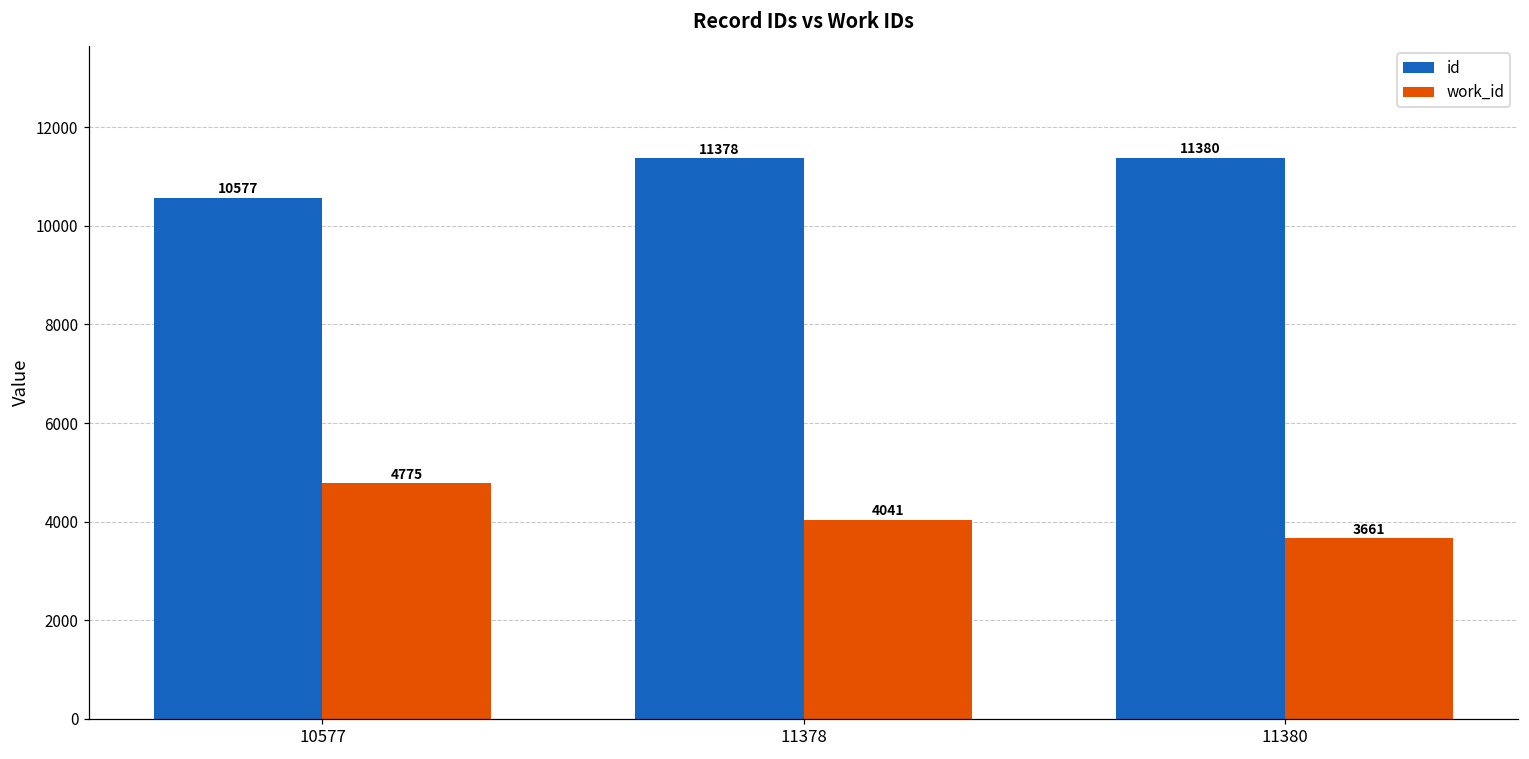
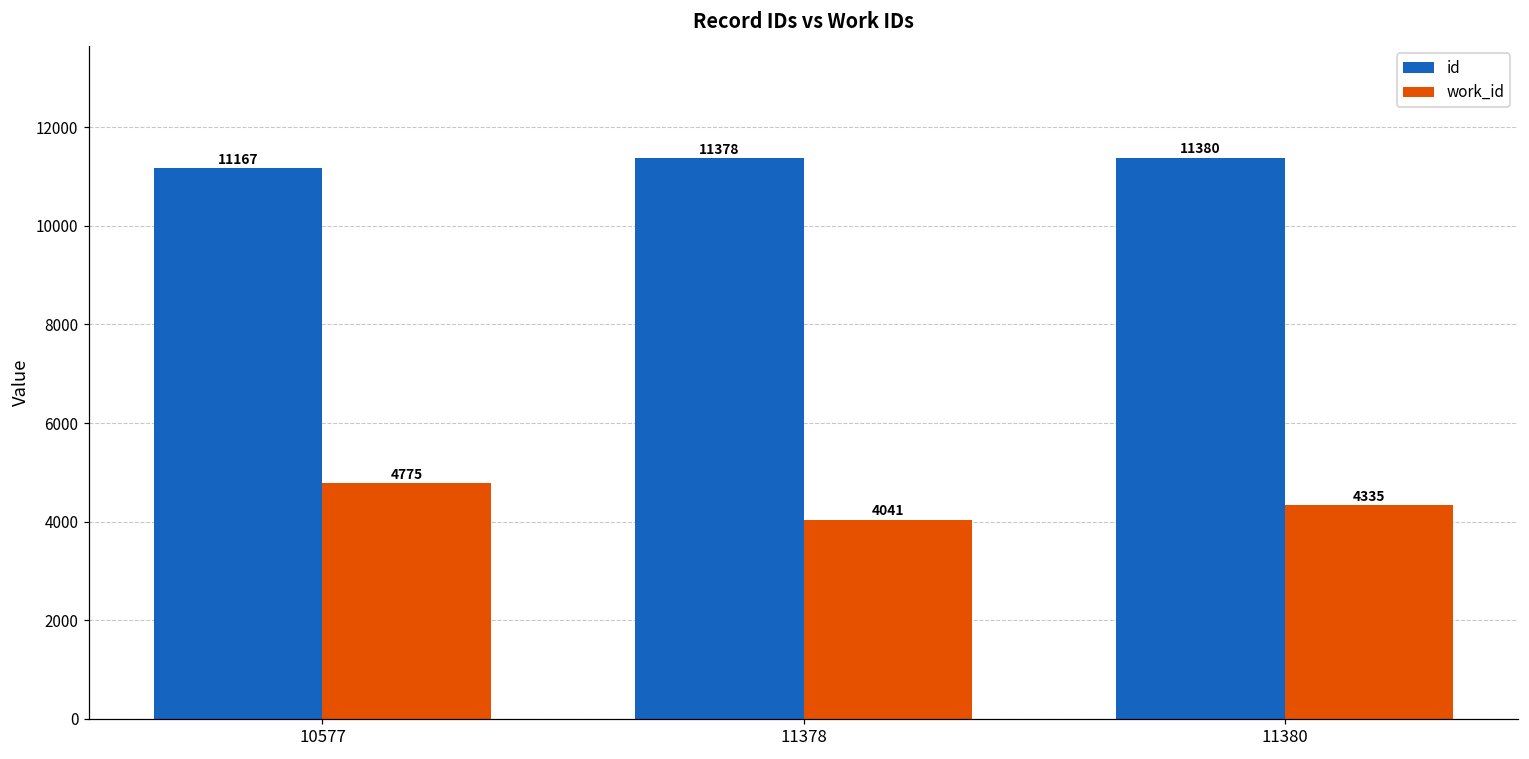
id, 10577: 10577 -> 11167
work_id, 11380: 3661 -> 4335
